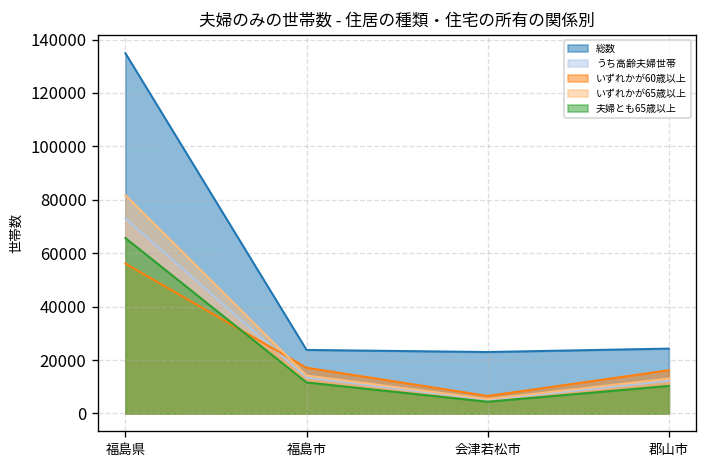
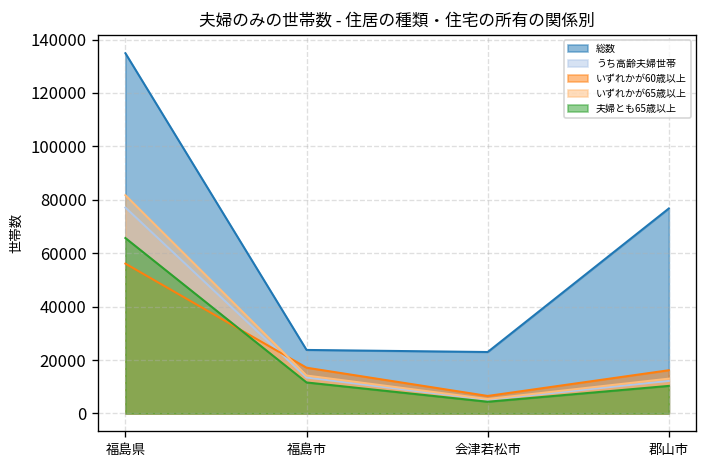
うち高齢夫婦世帯, 福島県: 73000 -> 77000
総数, 郡山市: 24000 -> 77000
